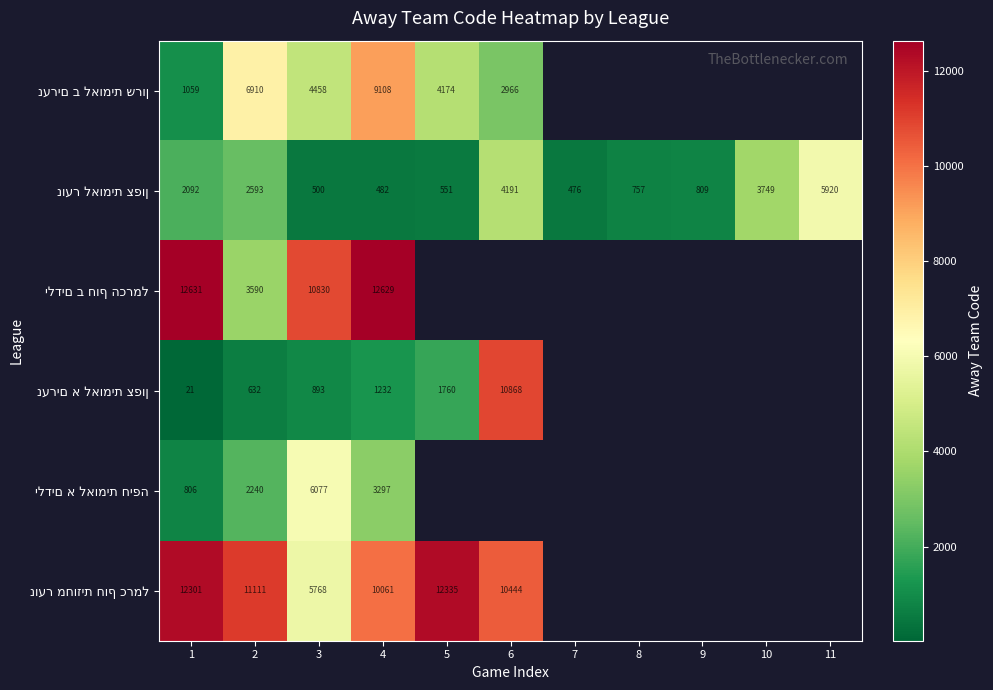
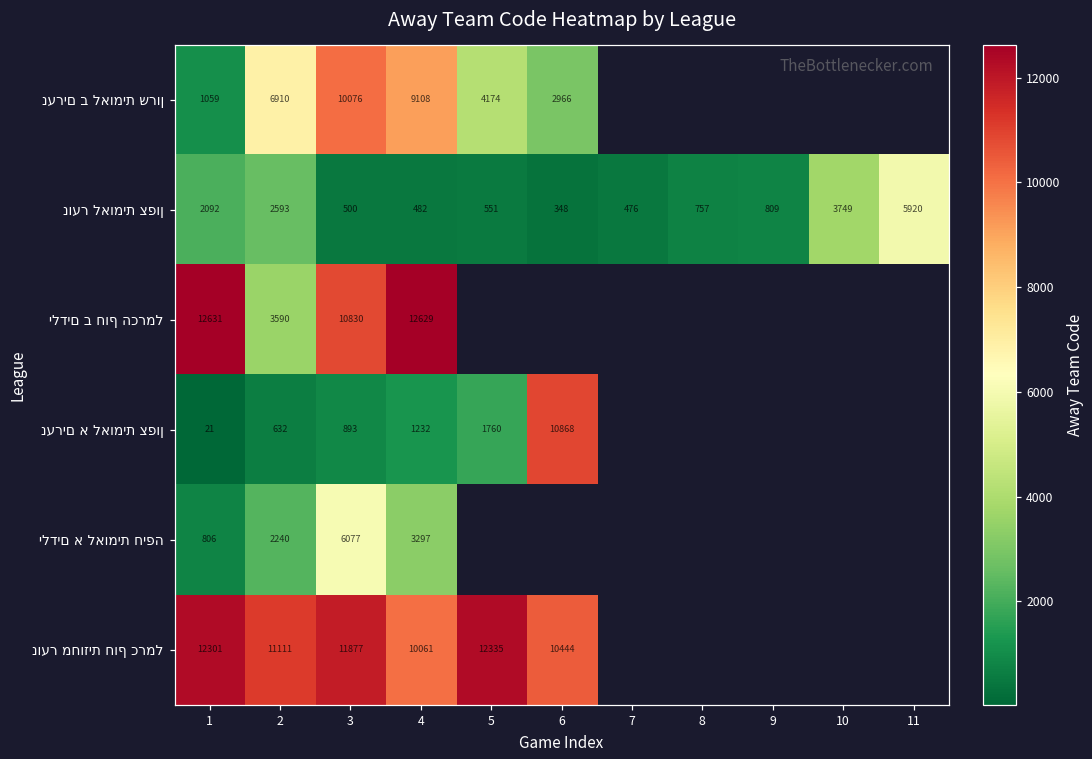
נערים ב לאומית שרון, 3: 4458 -> 10076
נוער לאומית צפון, 6: 4191 -> 348
נוער מחוזית חוף כרמל, 3: 5768 -> 11877
